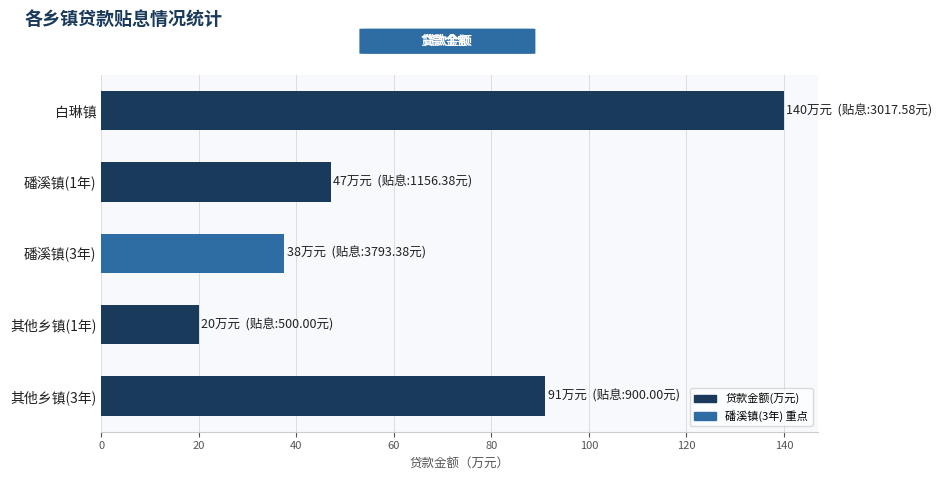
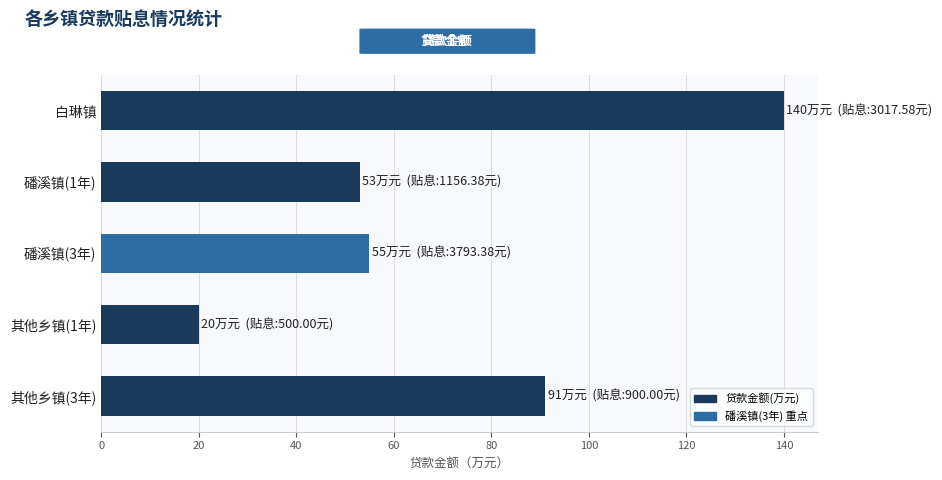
磻溪镇(1年): 47 -> 53
磻溪镇(3年): 38 -> 55
